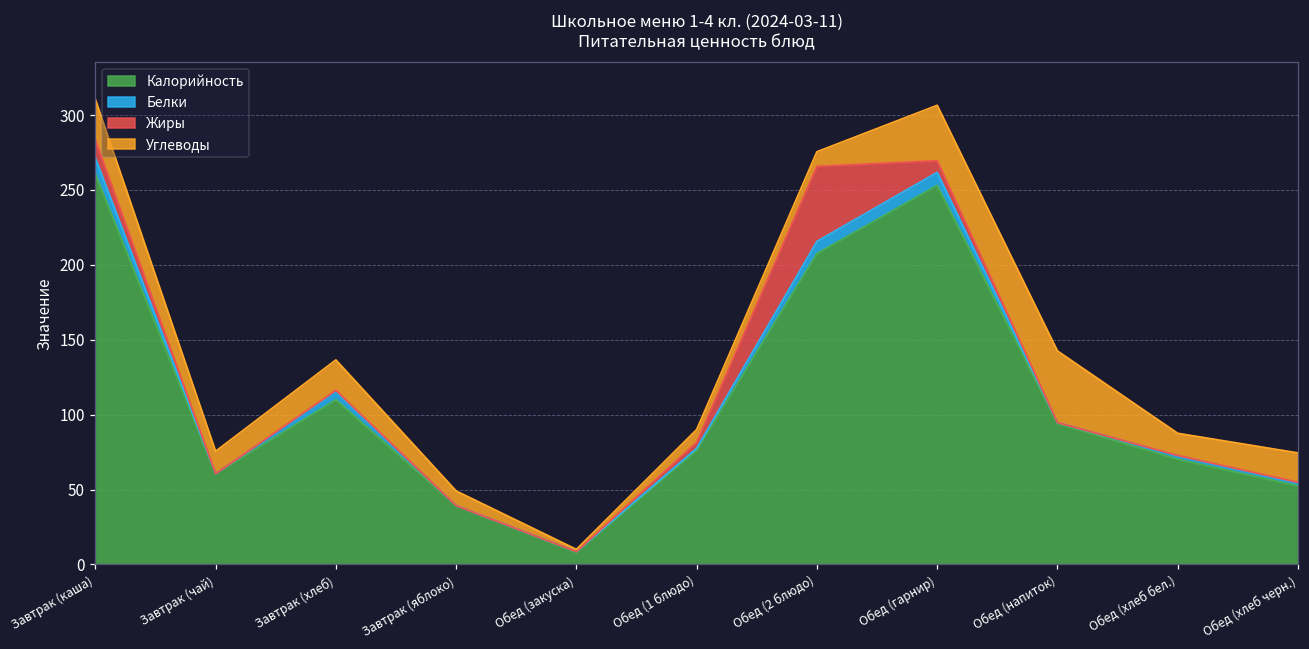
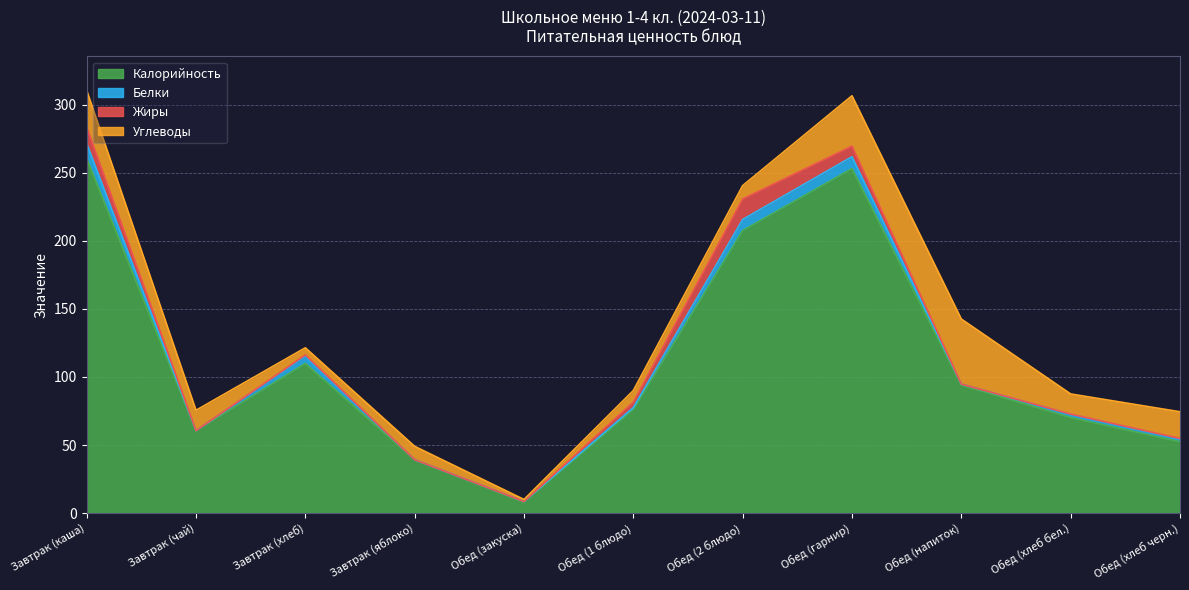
Углеводы, Завтрак (хлеб): 20 -> 5
Жиры, Обед (2 блюдо): 50 -> 15
